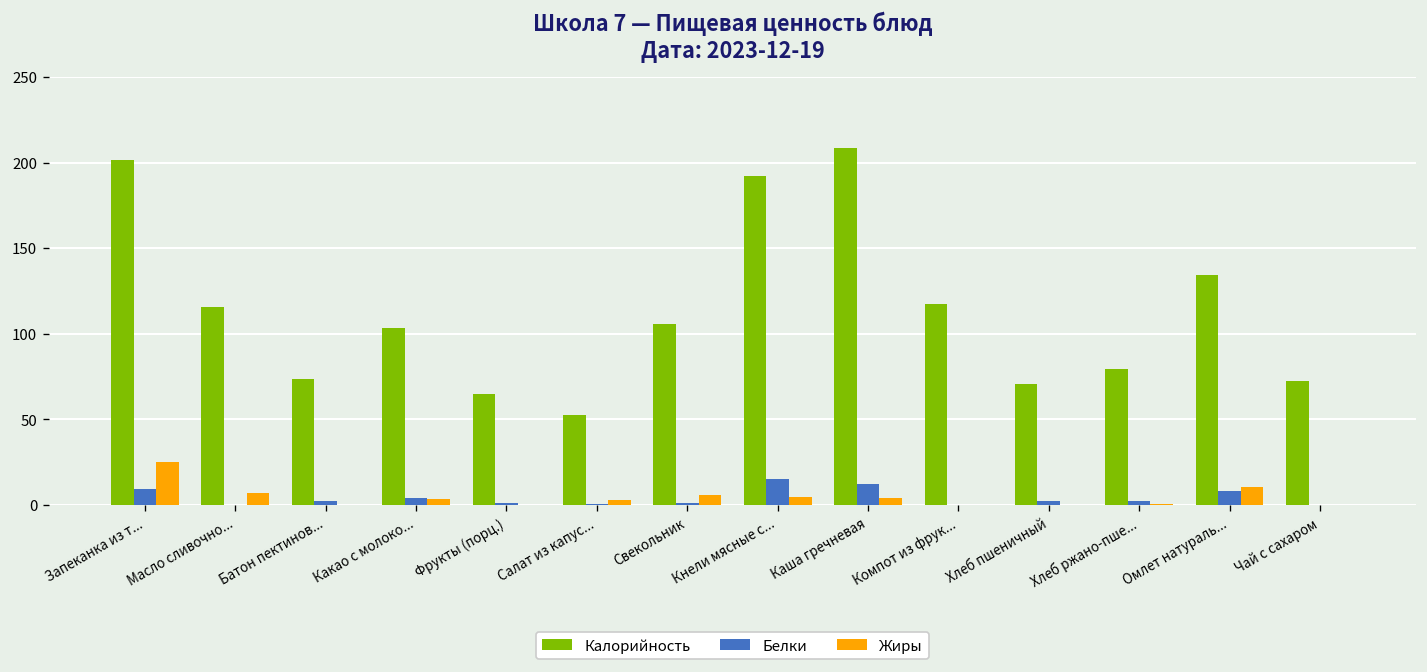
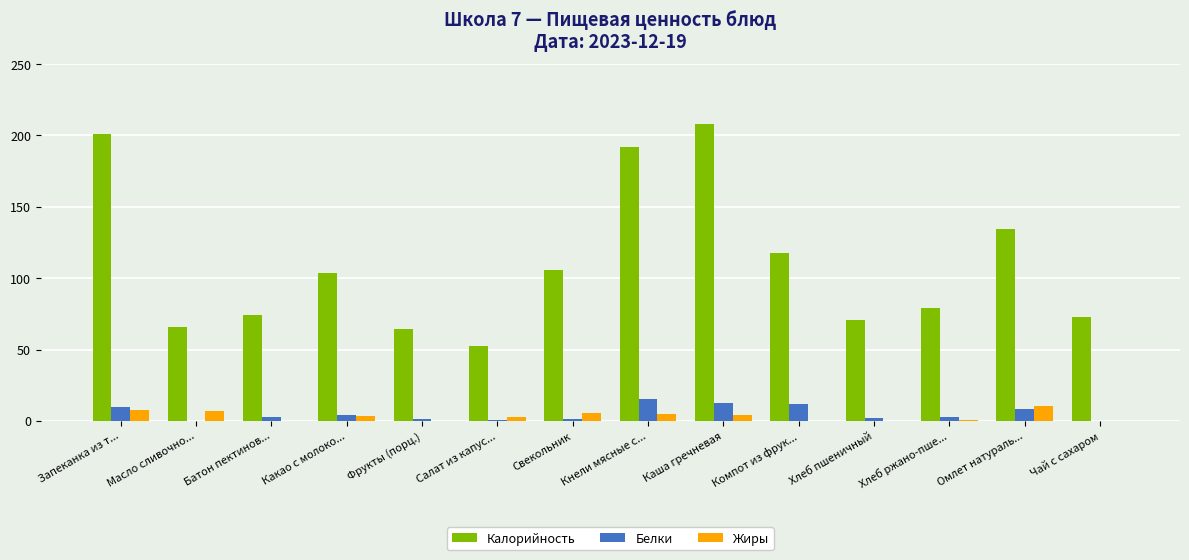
Жиры, Запеканка из т...: 25 -> 8
Калорийность, Масло сливочно...: 116 -> 66
Белки, Компот из фрук...: 0 -> 12
